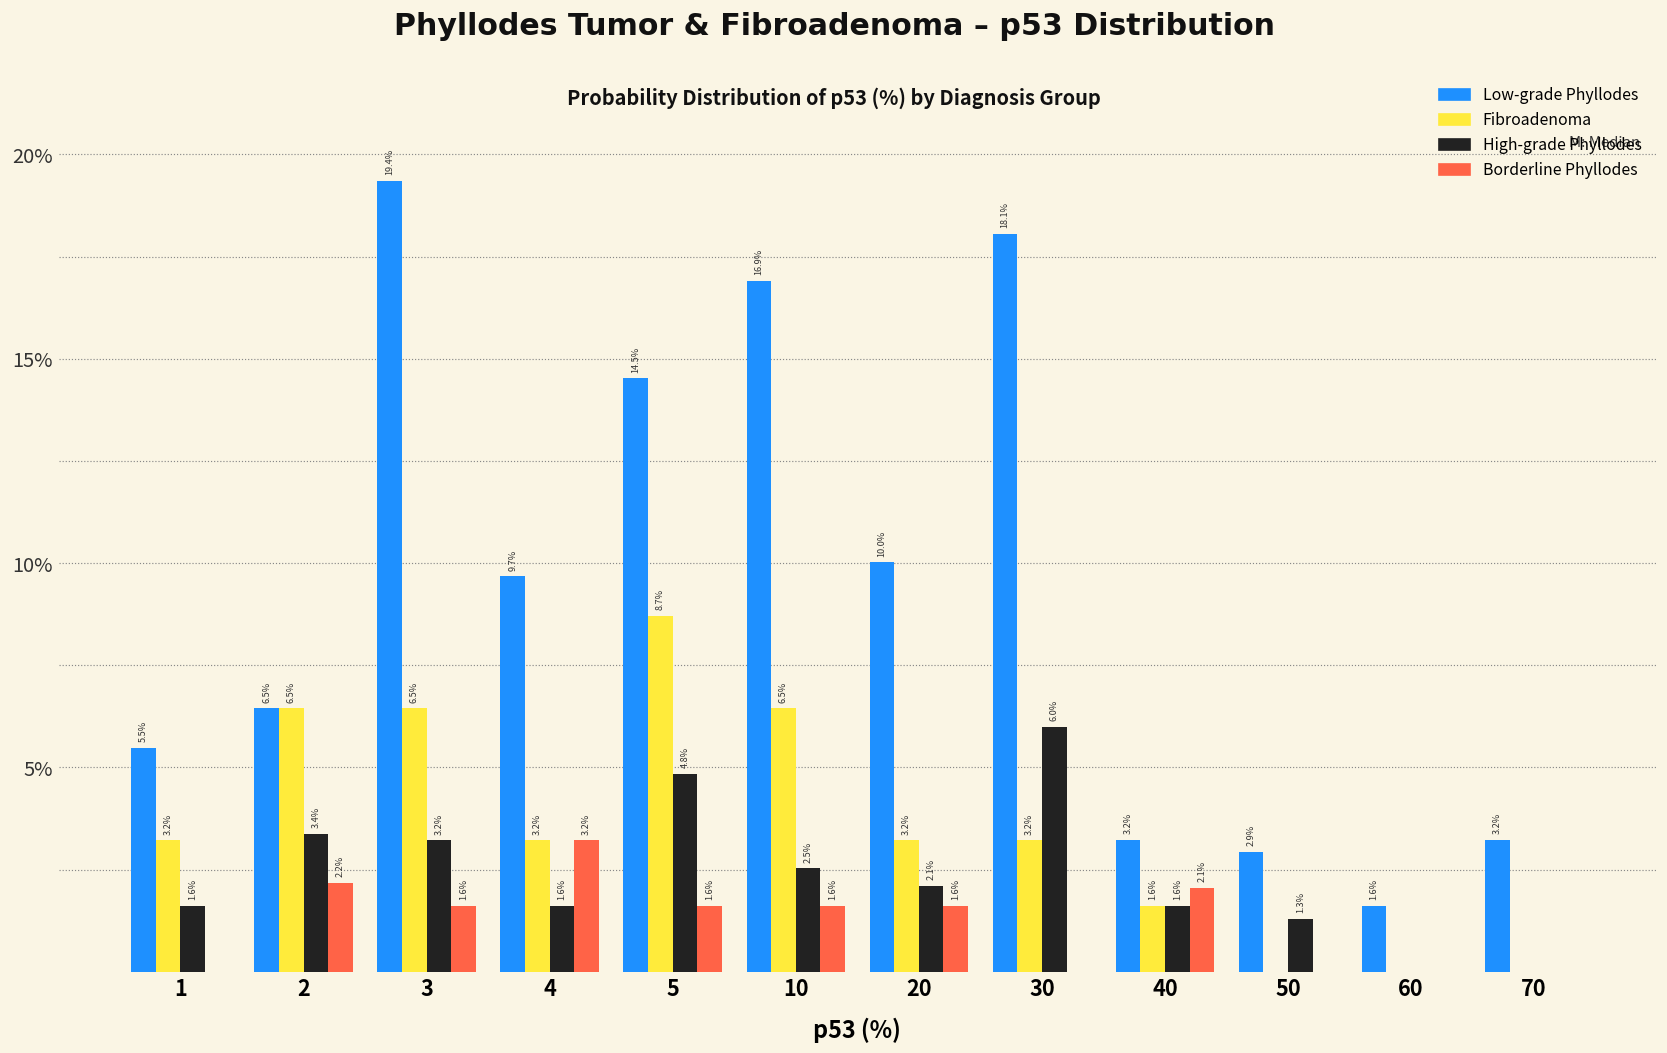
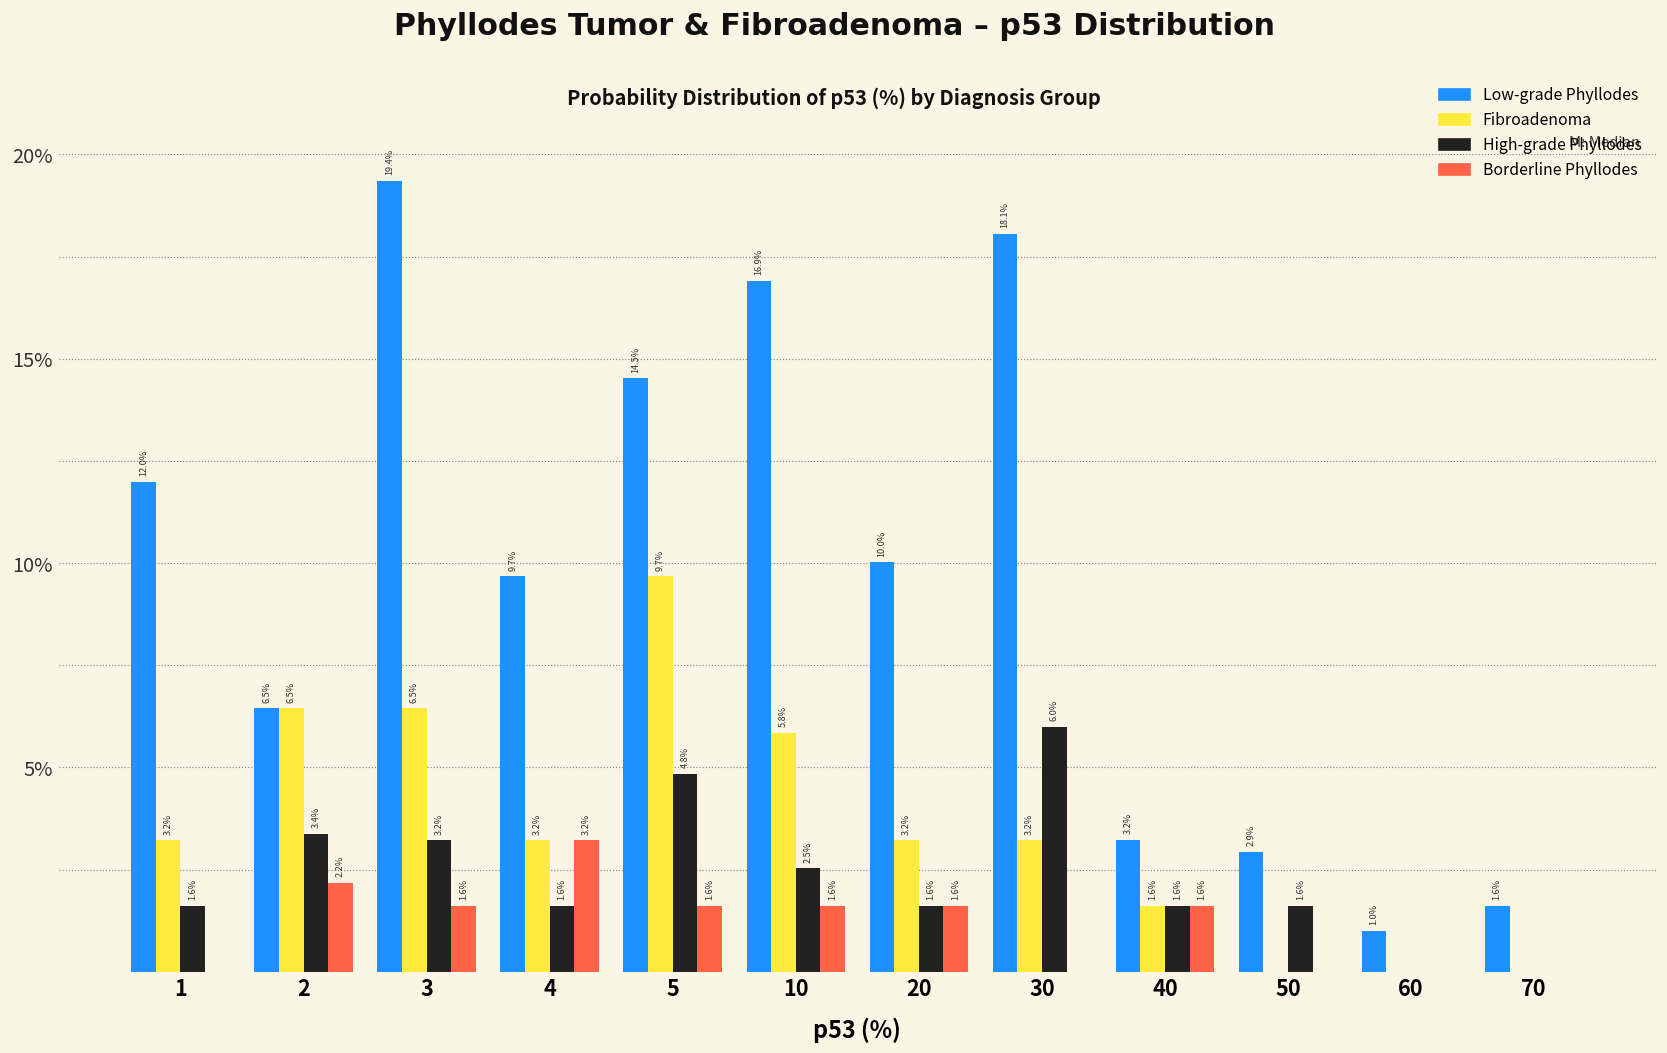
Low-grade Phyllodes, 1: 5.5% -> 12.0%
Fibroadenoma, 5: 8.7% -> 9.7%
Fibroadenoma, 10: 6.5% -> 5.8%
High-grade Phyllodes, 20: 2.1% -> 1.6%
Borderline Phyllodes, 40: 2.1% -> 1.6%
High-grade Phyllodes, 50: 1.3% -> 1.6%
Low-grade Phyllodes, 60: 1.6% -> 1.0%
Low-grade Phyllodes, 70: 3.2% -> 1.6%
